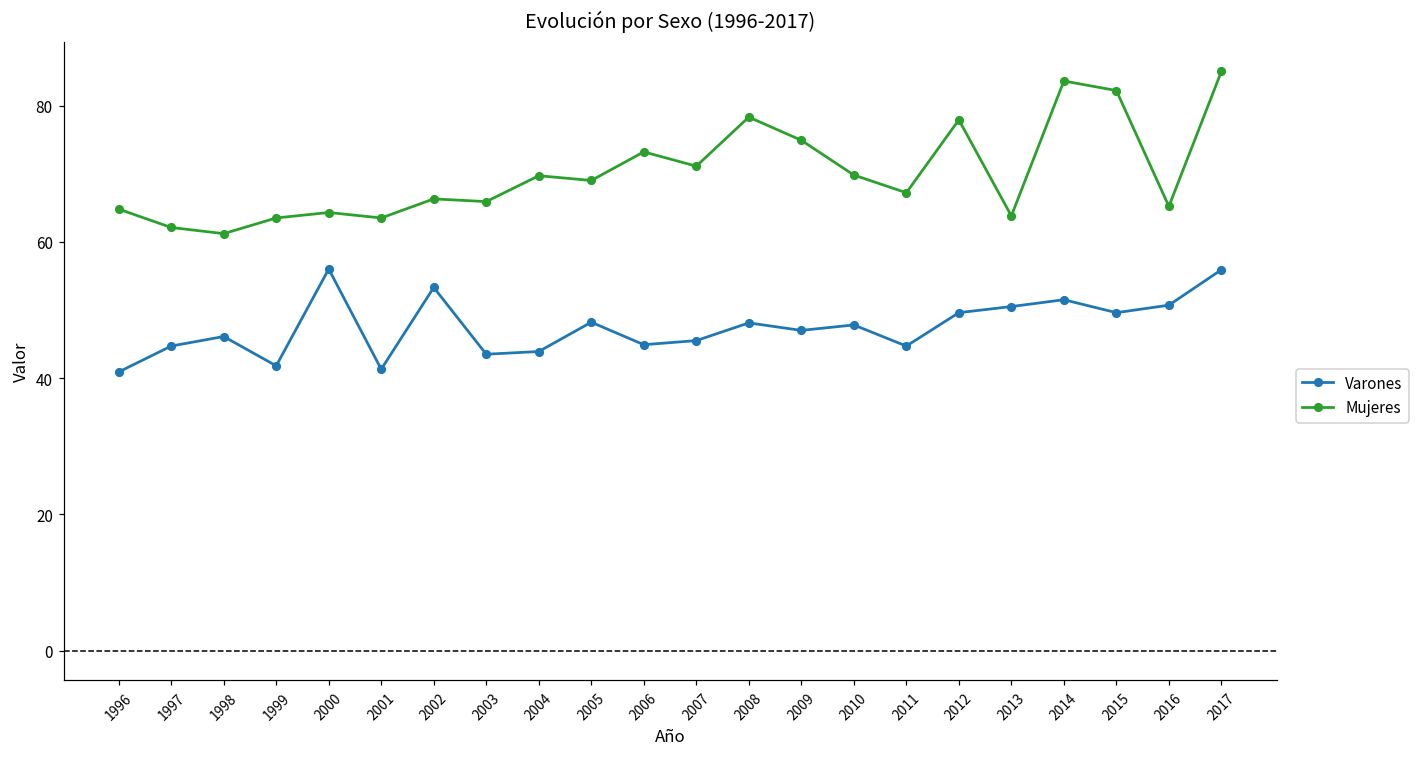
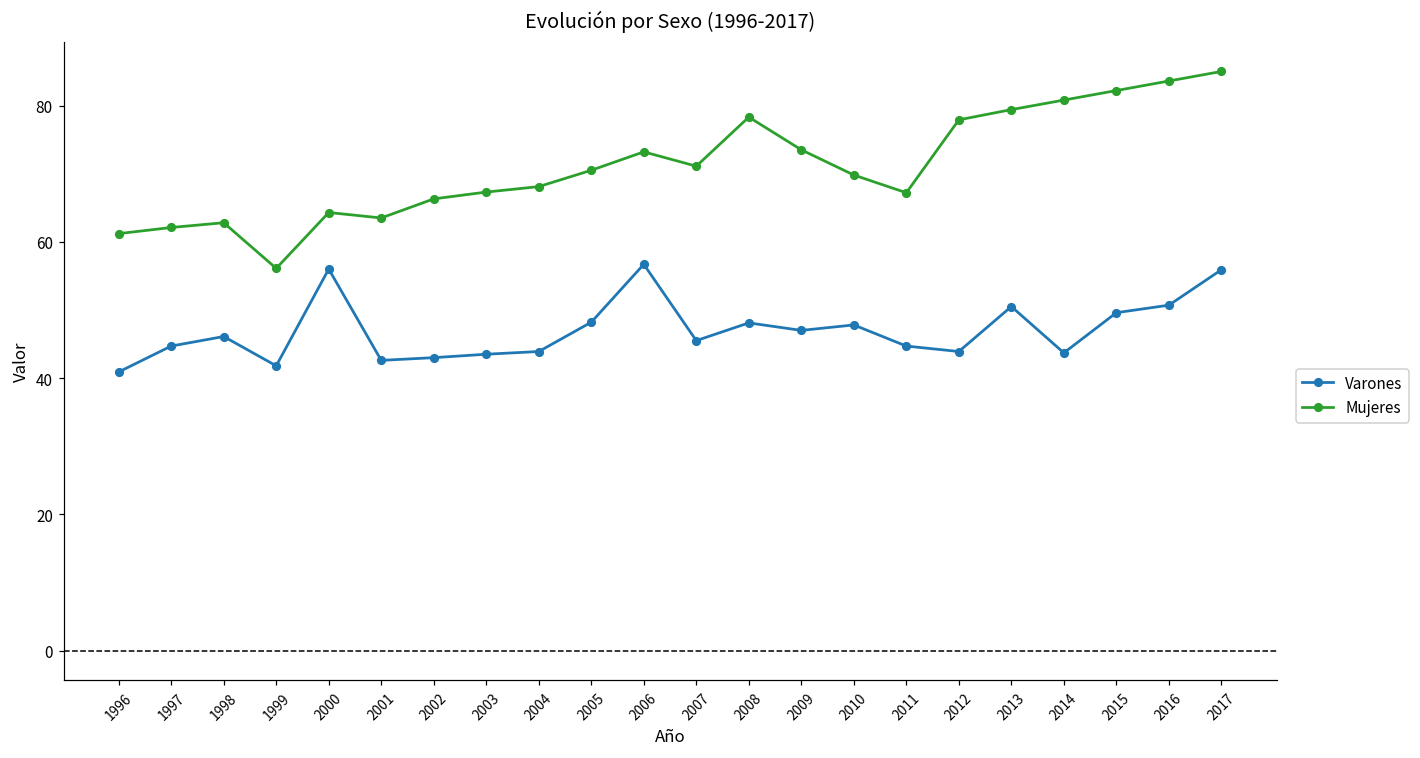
Mujeres, 1996: 65 -> 61
Mujeres, 1998: 61 -> 63
Mujeres, 1999: 64 -> 56
Varones, 2001: 41 -> 43
Varones, 2002: 53 -> 43
Mujeres, 2003: 66 -> 67
Mujeres, 2004: 70 -> 68
Mujeres, 2005: 69 -> 71
Varones, 2006: 45 -> 57
Mujeres, 2009: 75 -> 74
Varones, 2012: 50 -> 44
Mujeres, 2013: 64 -> 79
Varones, 2014: 52 -> 44
Mujeres, 2014: 84 -> 81
Mujeres, 2016: 65 -> 84
